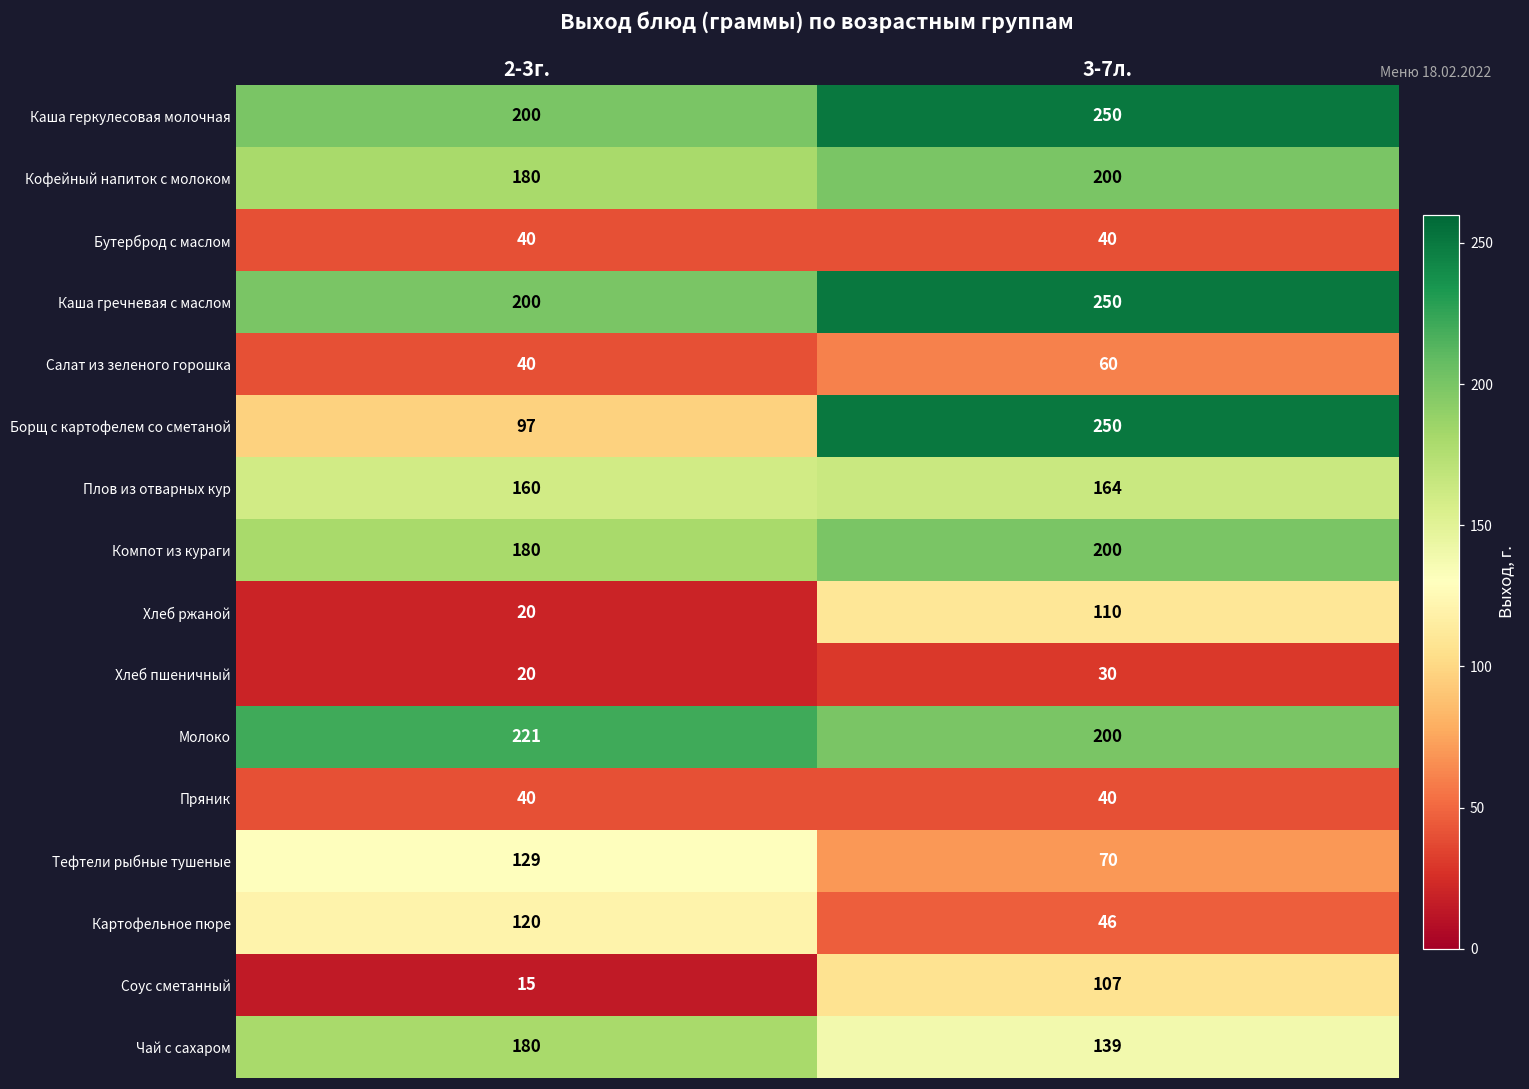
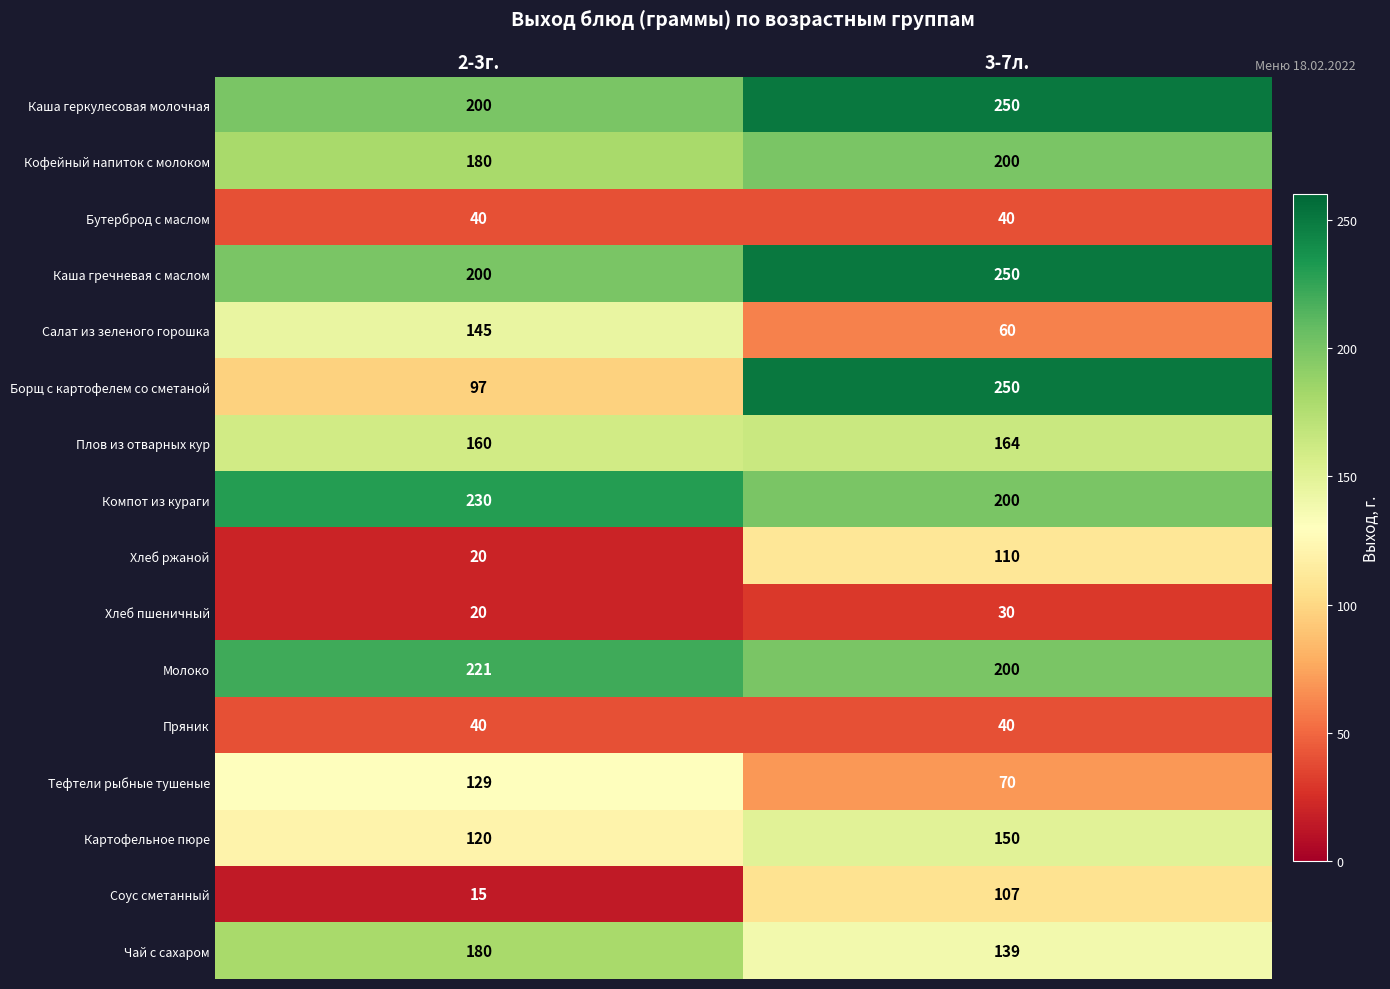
Салат из зеленого горошка, 2-3г.: 40 -> 145
Компот из кураги, 2-3г.: 180 -> 230
Картофельное пюре, 3-7л.: 46 -> 150
